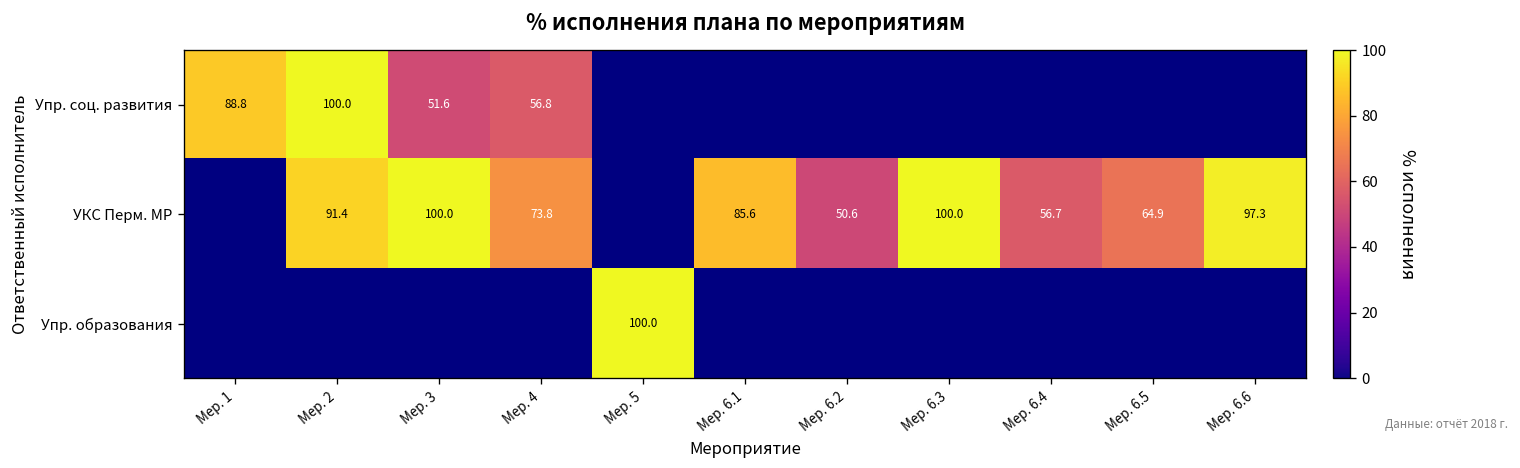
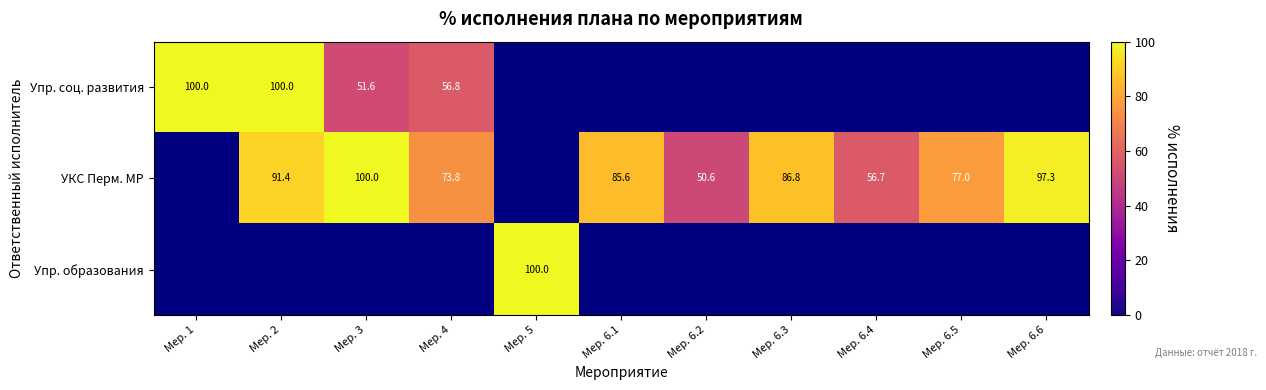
Упр. соц. развития, Мер. 1: 88.8 -> 100.0
УКС Перм. МР, Мер. 6.3: 100.0 -> 86.8
УКС Перм. МР, Мер. 6.5: 64.9 -> 77.0
